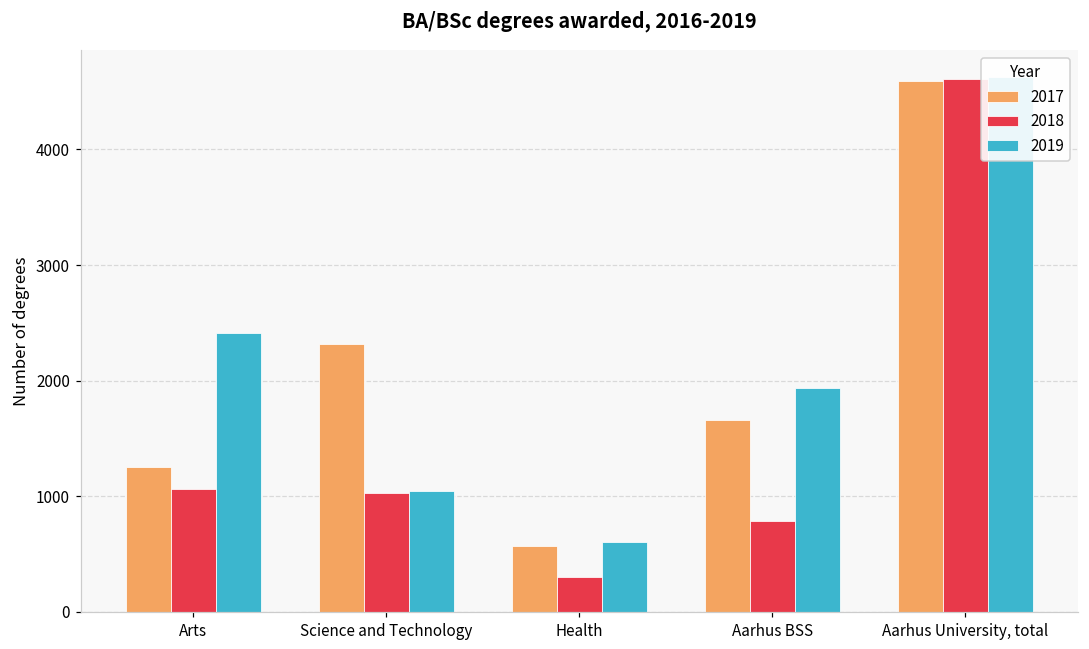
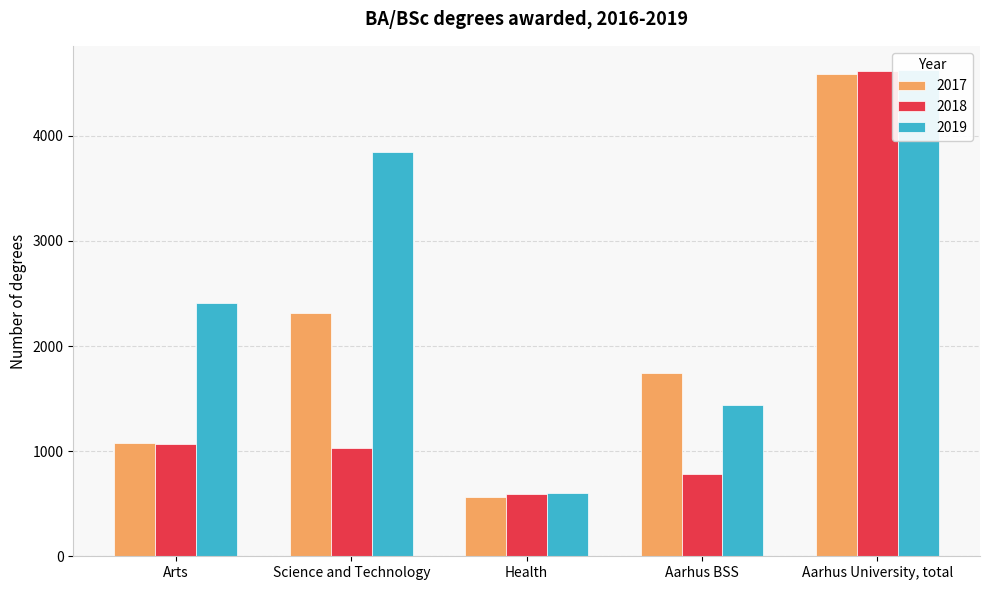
2017, Arts: 1250 -> 1080
2019, Science and Technology: 1050 -> 3840
2018, Health: 300 -> 590
2017, Aarhus BSS: 1660 -> 1740
2019, Aarhus BSS: 1940 -> 1440
